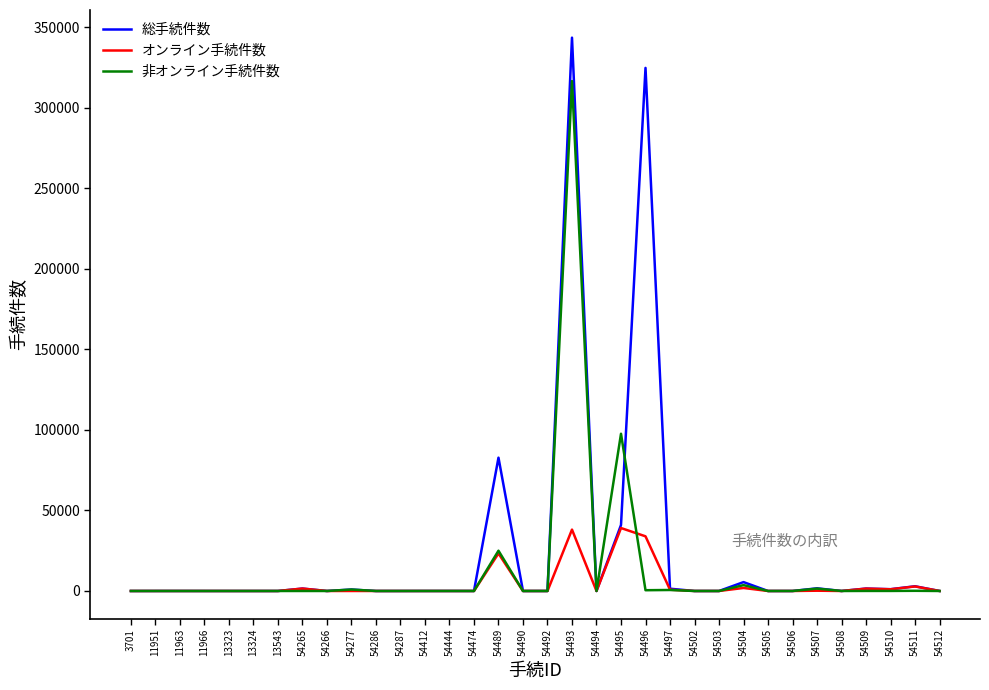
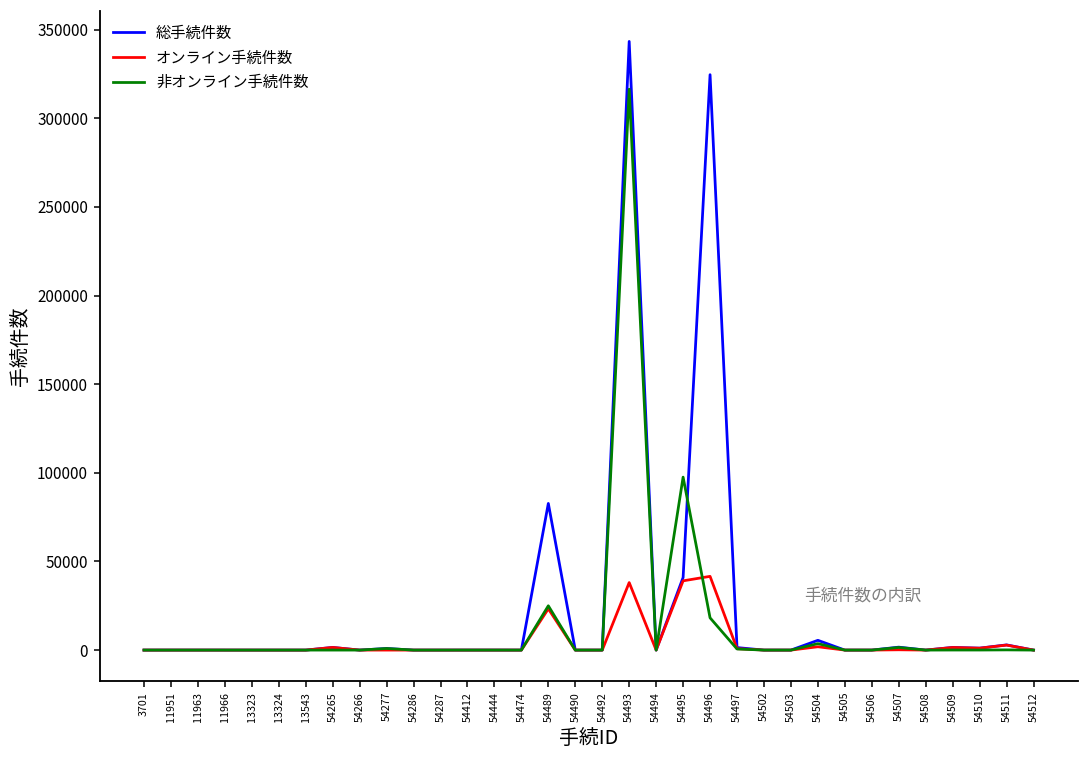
オンライン手続件数, 54496: 34000 -> 42000
非オンライン手続件数, 54496: 0 -> 18000
